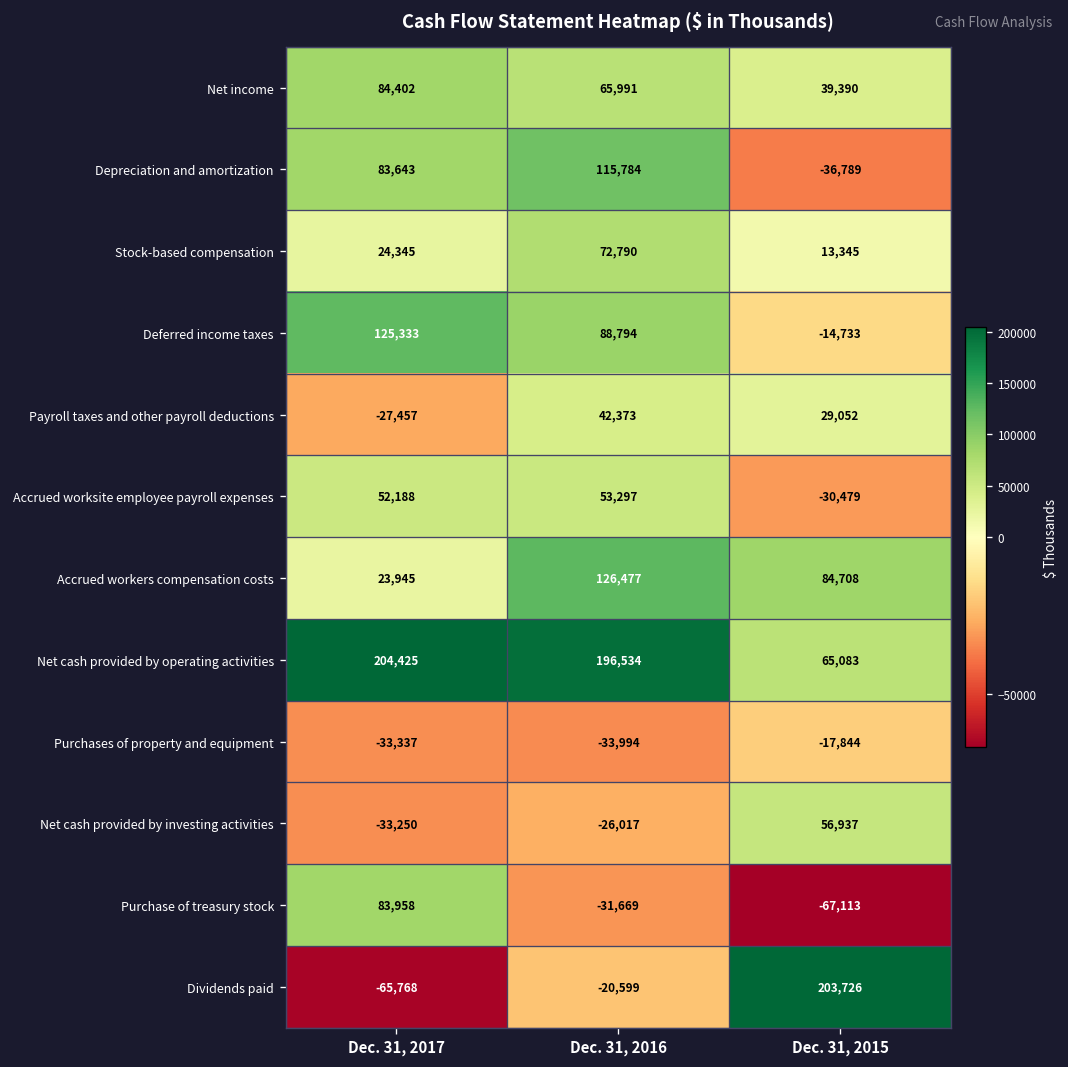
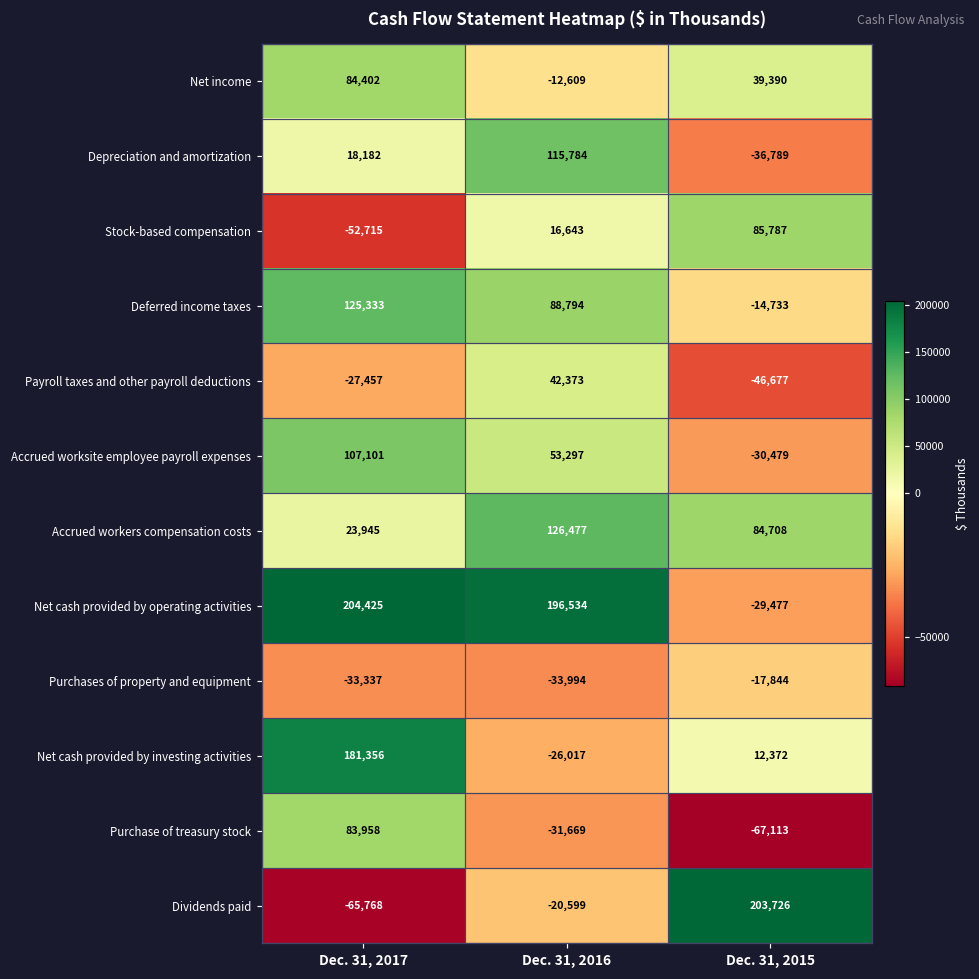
Net income, Dec. 31, 2016: 65,991 -> -12,609
Depreciation and amortization, Dec. 31, 2017: 83,643 -> 18,182
Stock-based compensation, Dec. 31, 2017: 24,345 -> -52,715
Stock-based compensation, Dec. 31, 2016: 72,790 -> 16,643
Stock-based compensation, Dec. 31, 2015: 13,345 -> 85,787
Payroll taxes and other payroll deductions, Dec. 31, 2015: 29,052 -> -46,677
Accrued worksite employee payroll expenses, Dec. 31, 2017: 52,188 -> 107,101
Net cash provided by operating activities, Dec. 31, 2015: 65,083 -> -29,477
Net cash provided by investing activities, Dec. 31, 2017: -33,250 -> 181,356
Net cash provided by investing activities, Dec. 31, 2015: 56,937 -> 12,372
